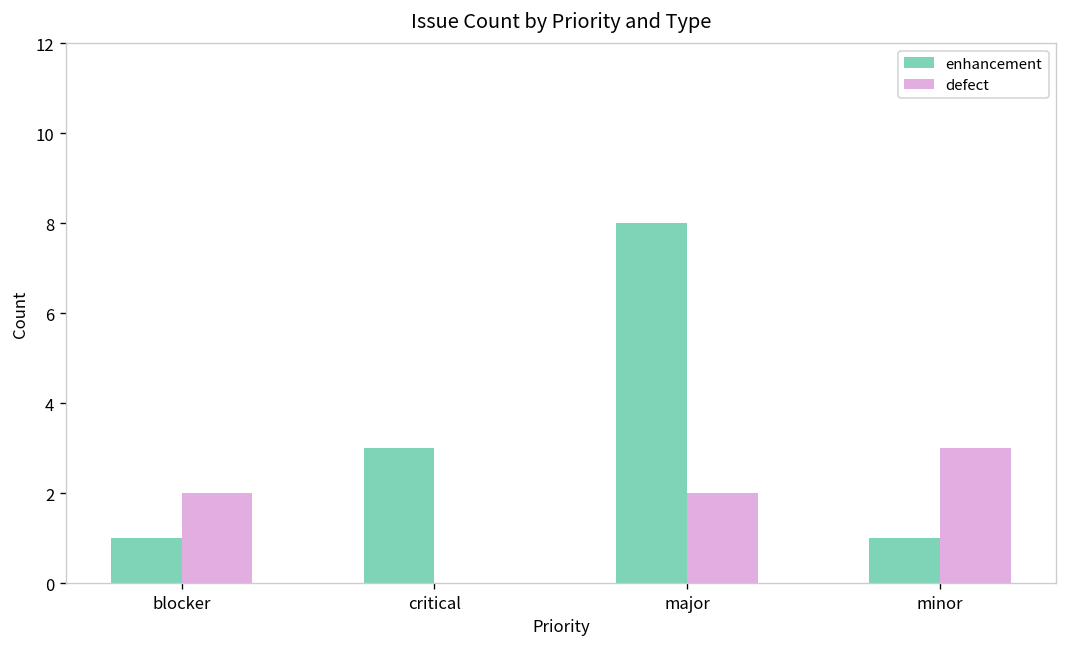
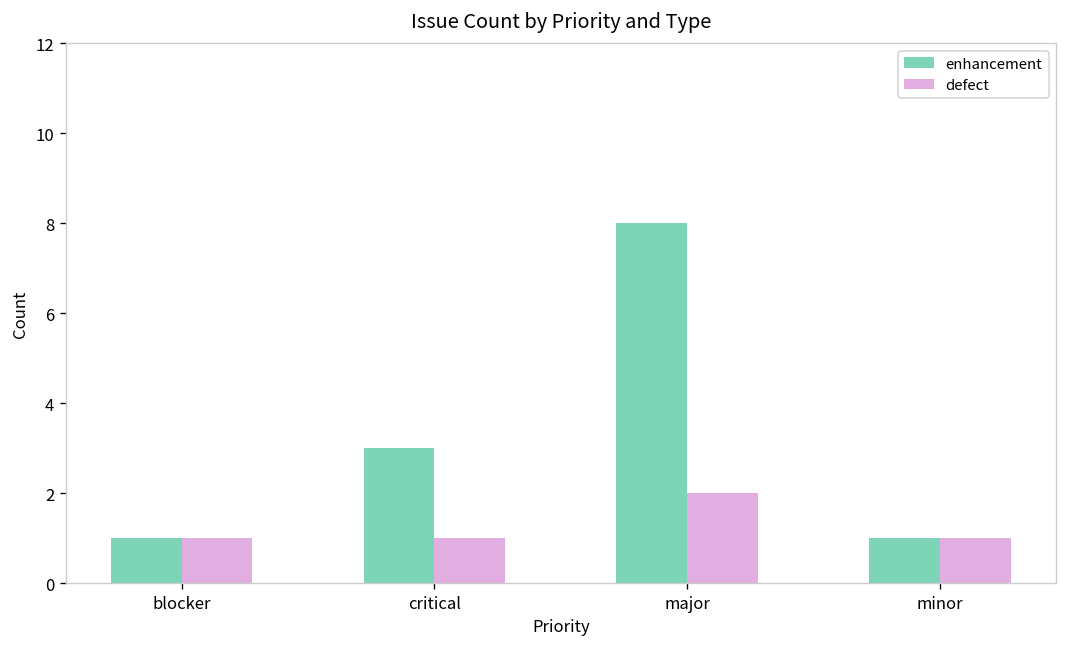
defect, blocker: 2 -> 1
defect, critical: 0 -> 1
defect, minor: 3 -> 1
